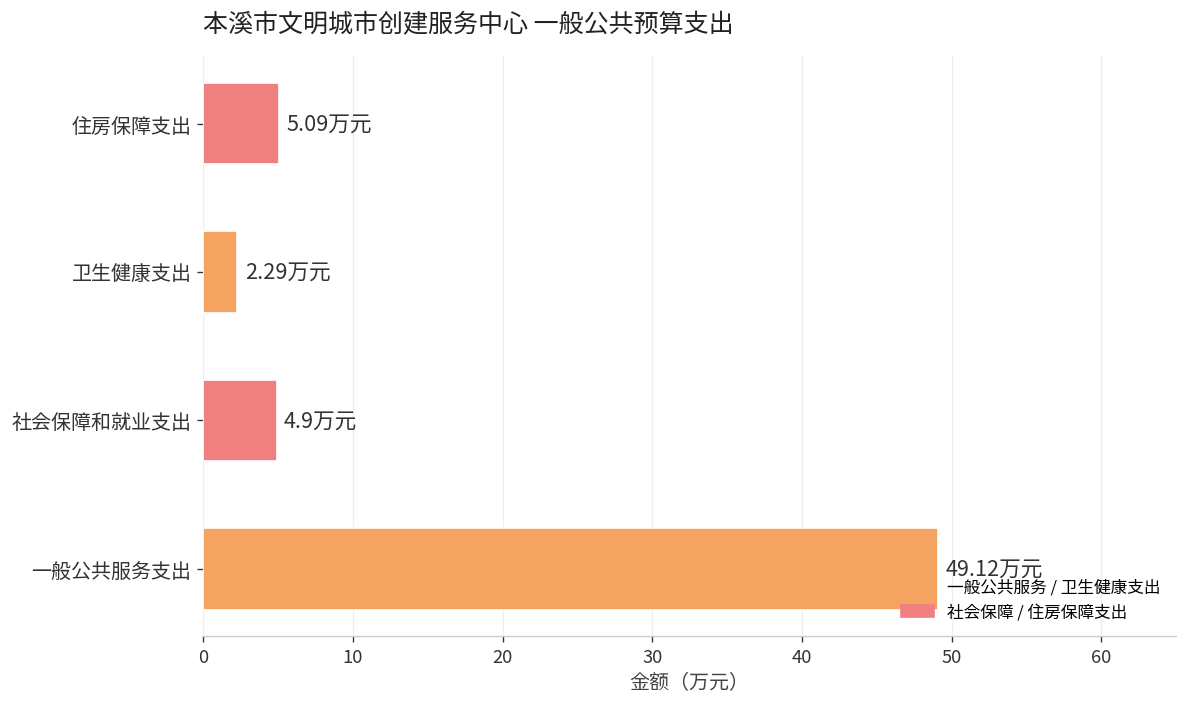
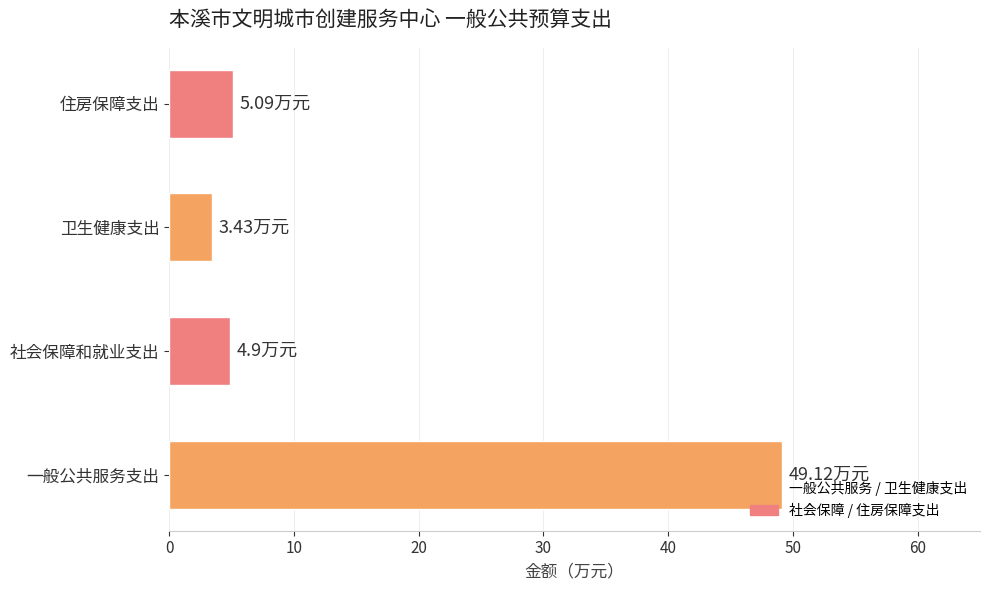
卫生健康支出: 2.29 -> 3.43
